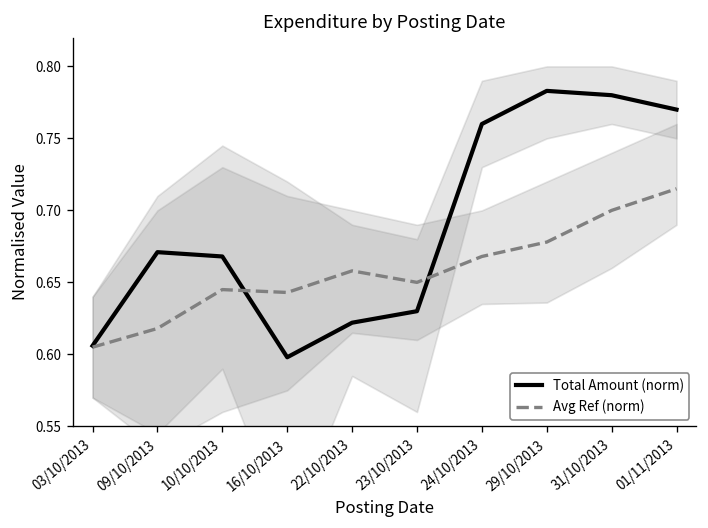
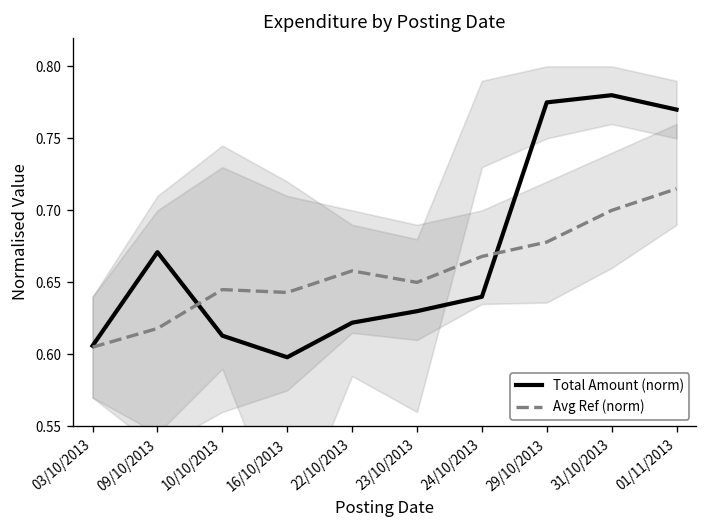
Total Amount (norm), 10/10/2013: 0.668 -> 0.613
Total Amount (norm), 24/10/2013: 0.76 -> 0.64
Total Amount (norm), 29/10/2013: 0.783 -> 0.775
